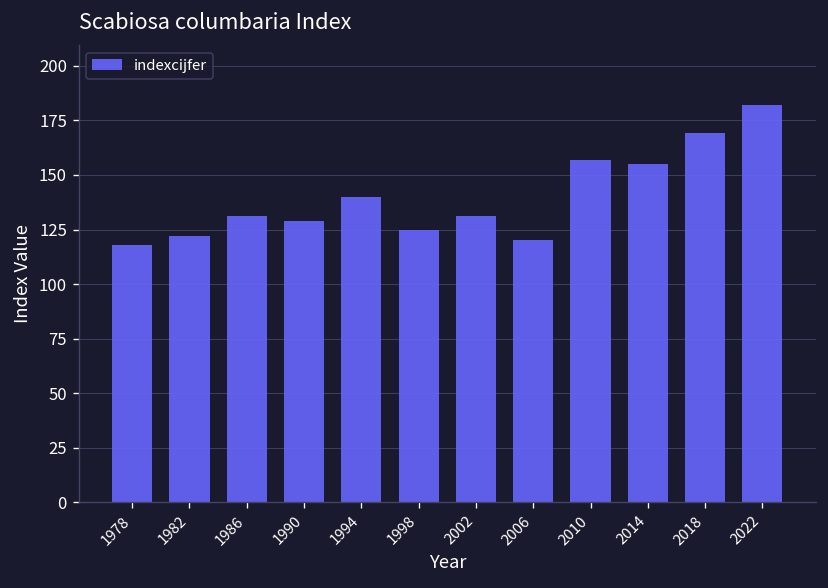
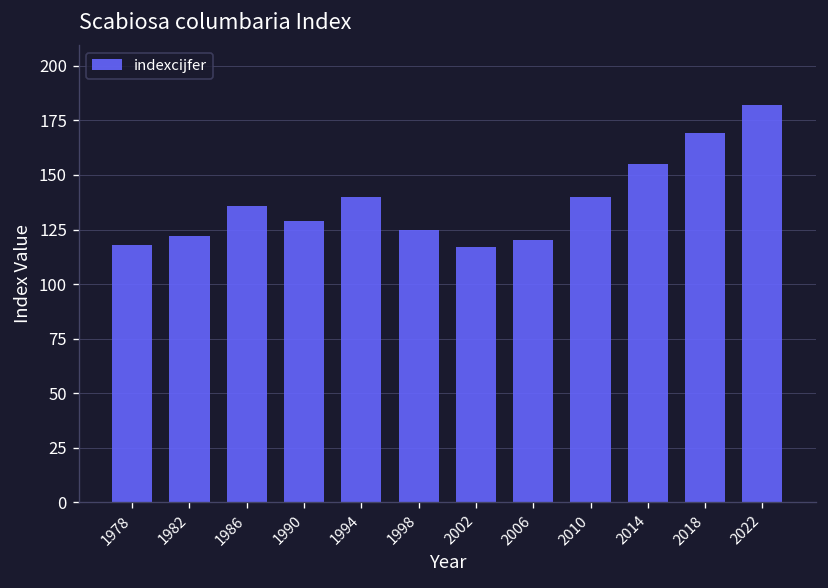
1986: 131 -> 136
2002: 131 -> 117
2010: 157 -> 140
